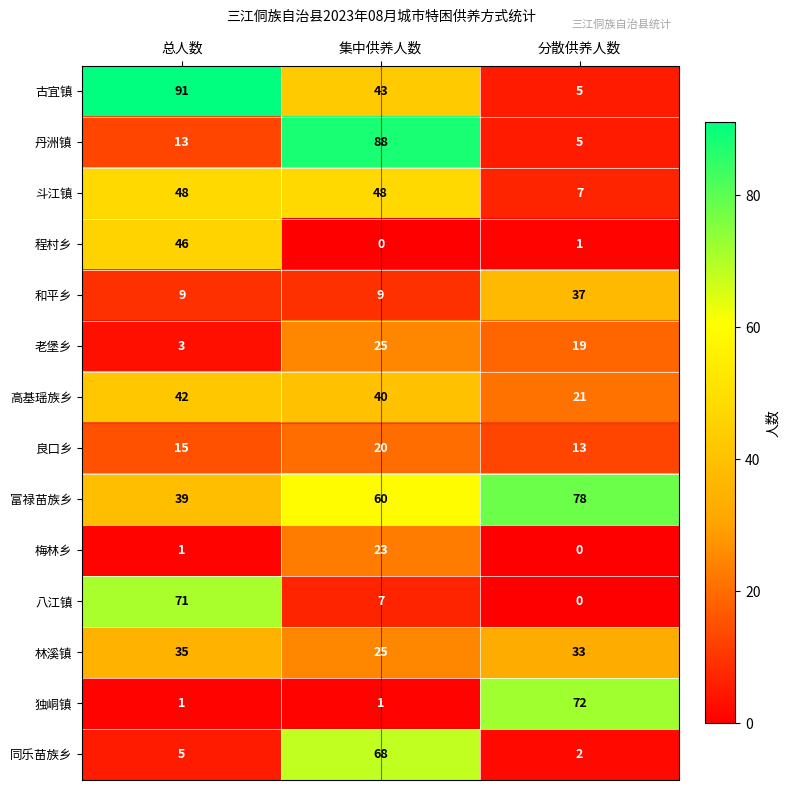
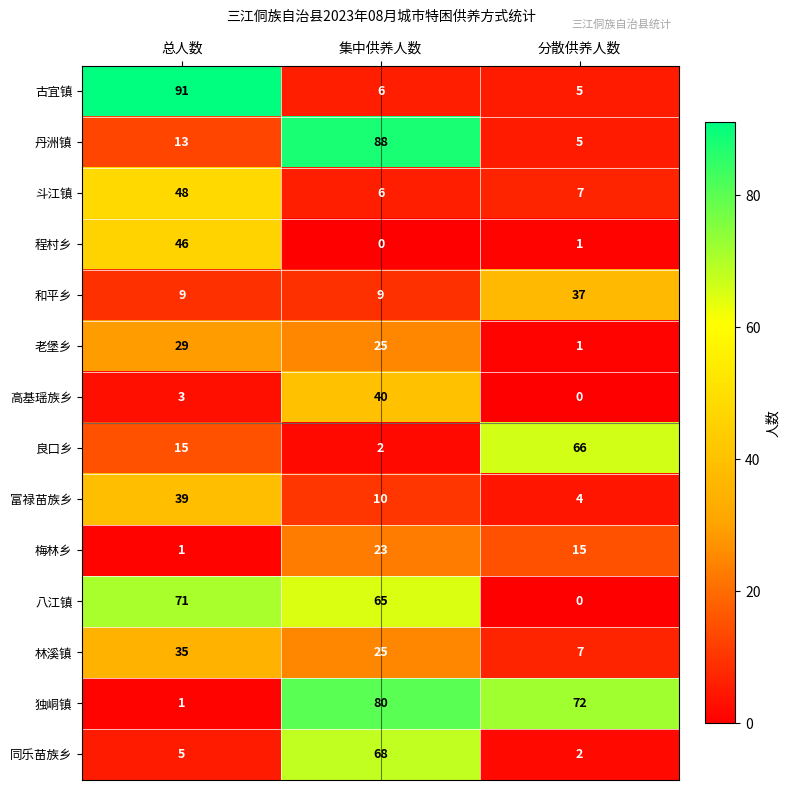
古宜镇, 集中供养人数: 43 -> 6
斗江镇, 集中供养人数: 48 -> 6
老堡乡, 总人数: 3 -> 29
老堡乡, 分散供养人数: 19 -> 1
高基瑶族乡, 总人数: 42 -> 3
高基瑶族乡, 分散供养人数: 21 -> 0
良口乡, 集中供养人数: 20 -> 2
良口乡, 分散供养人数: 13 -> 66
富禄苗族乡, 集中供养人数: 60 -> 10
富禄苗族乡, 分散供养人数: 78 -> 4
梅林乡, 分散供养人数: 0 -> 15
八江镇, 集中供养人数: 7 -> 65
林溪镇, 分散供养人数: 33 -> 7
独峒镇, 集中供养人数: 1 -> 80
